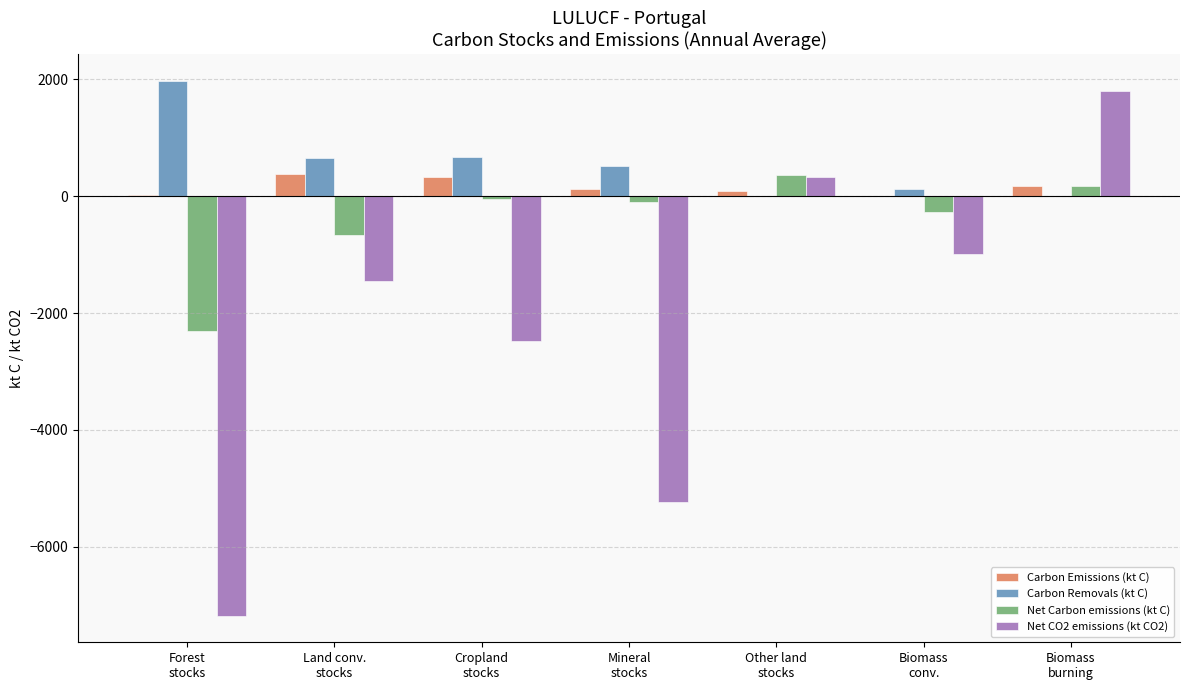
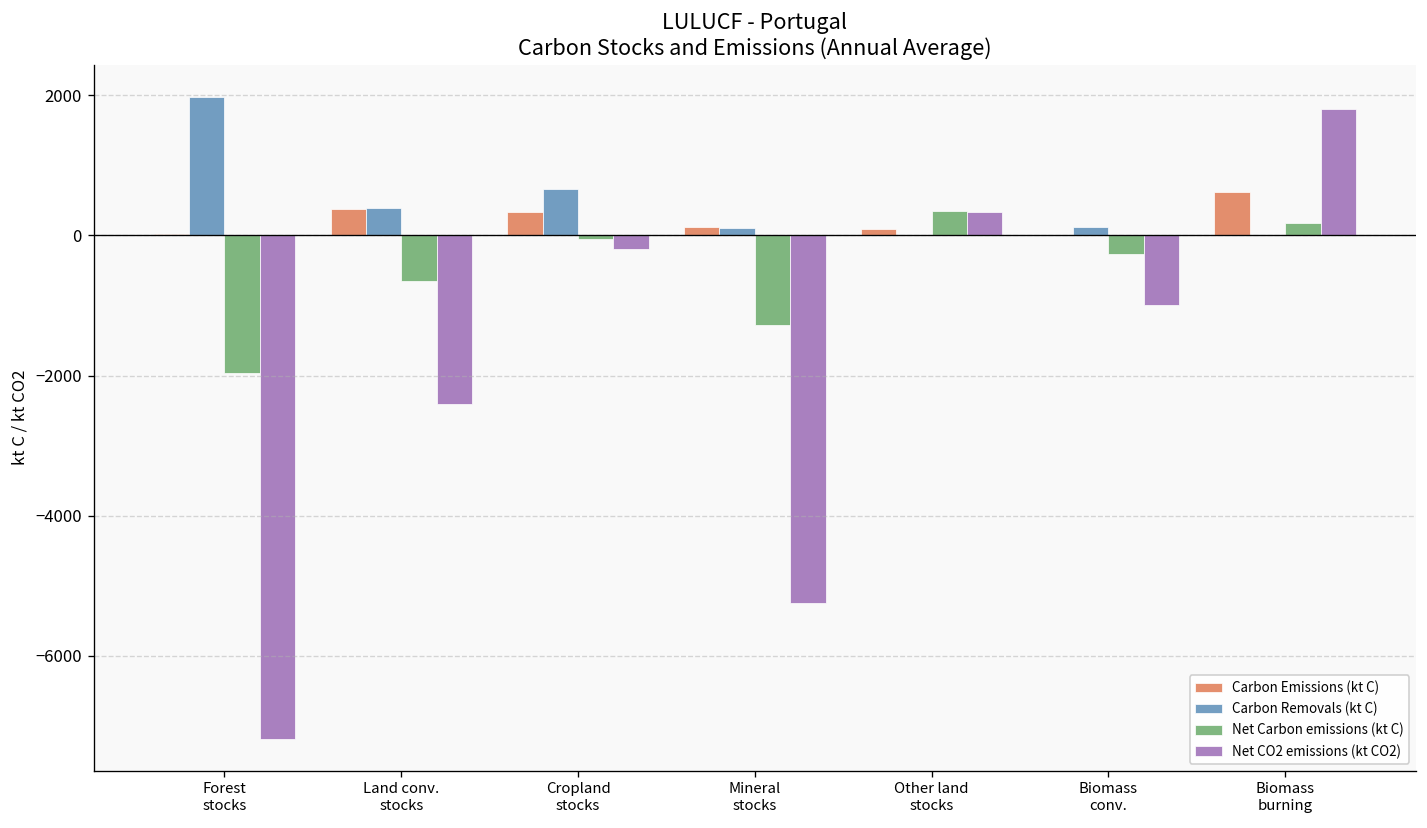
Net Carbon emissions (kt C), Forest stocks: -2300 -> -2000
Carbon Removals (kt C), Land conv. stocks: 700 -> 400
Net CO2 emissions (kt CO2), Land conv. stocks: -1500 -> -2400
Net CO2 emissions (kt CO2), Cropland stocks: -2500 -> -200
Carbon Removals (kt C), Mineral stocks: 500 -> 100
Net Carbon emissions (kt C), Mineral stocks: -100 -> -1300
Carbon Emissions (kt C), Biomass burning: 200 -> 600
